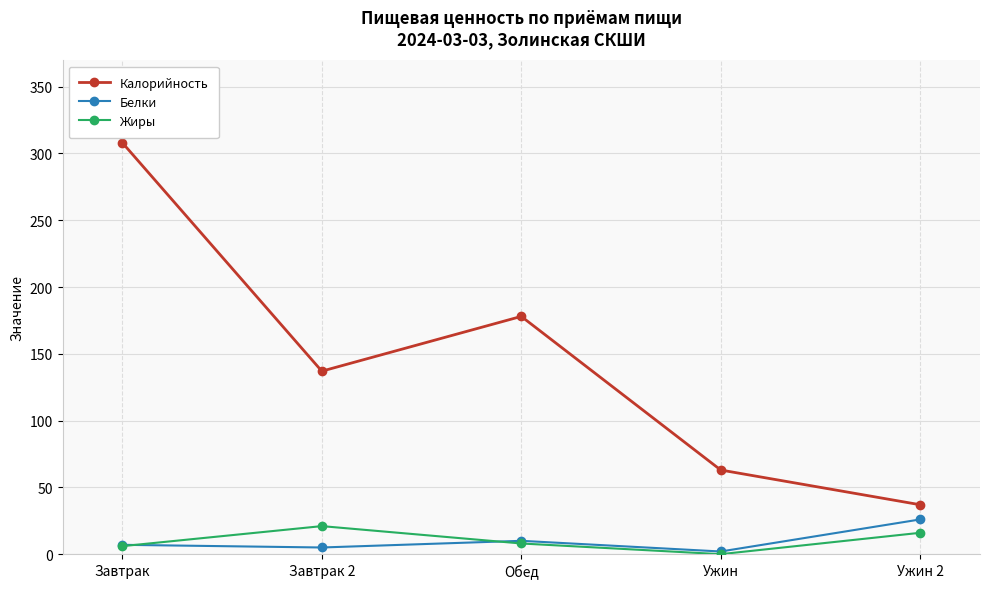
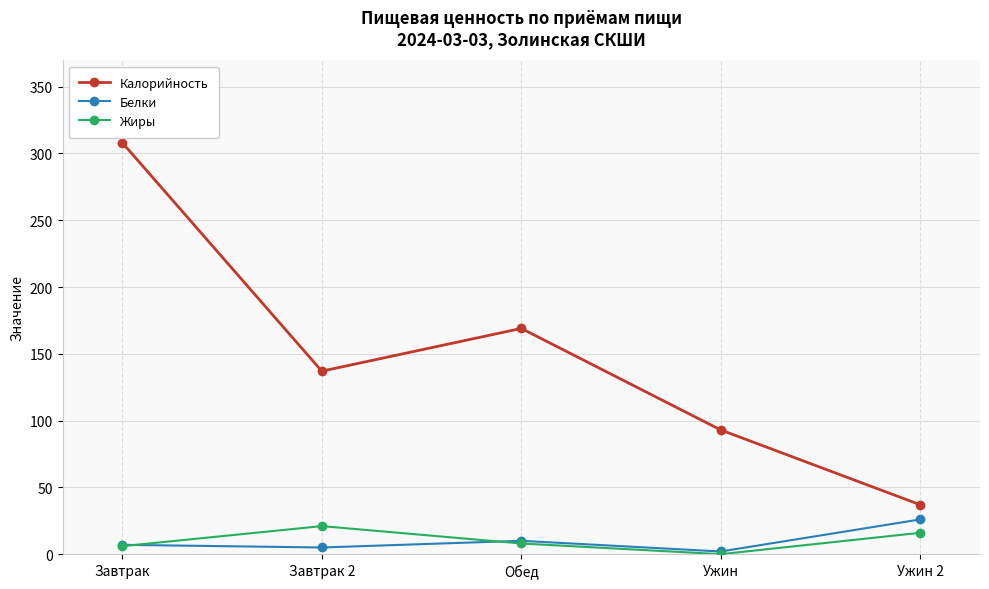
Калорийность, Обед: 178 -> 169
Калорийность, Ужин: 63 -> 93
